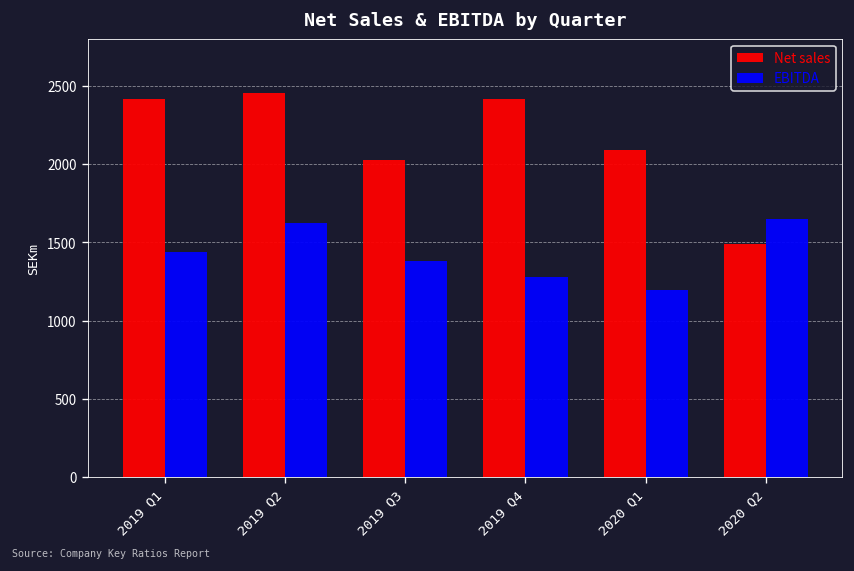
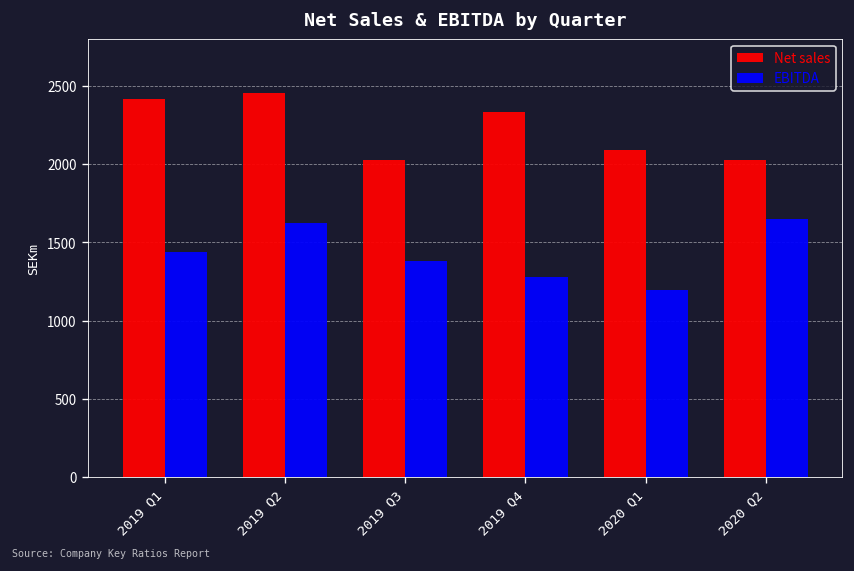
Net sales, 2019 Q4: 2420 -> 2330
Net sales, 2020 Q2: 1490 -> 2030
